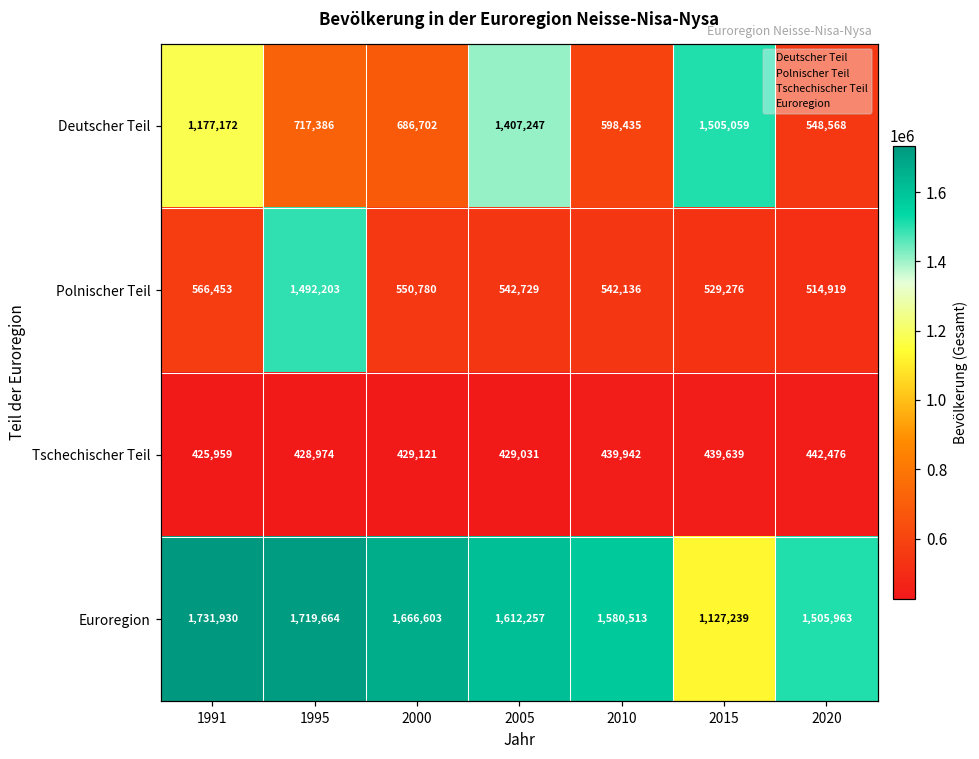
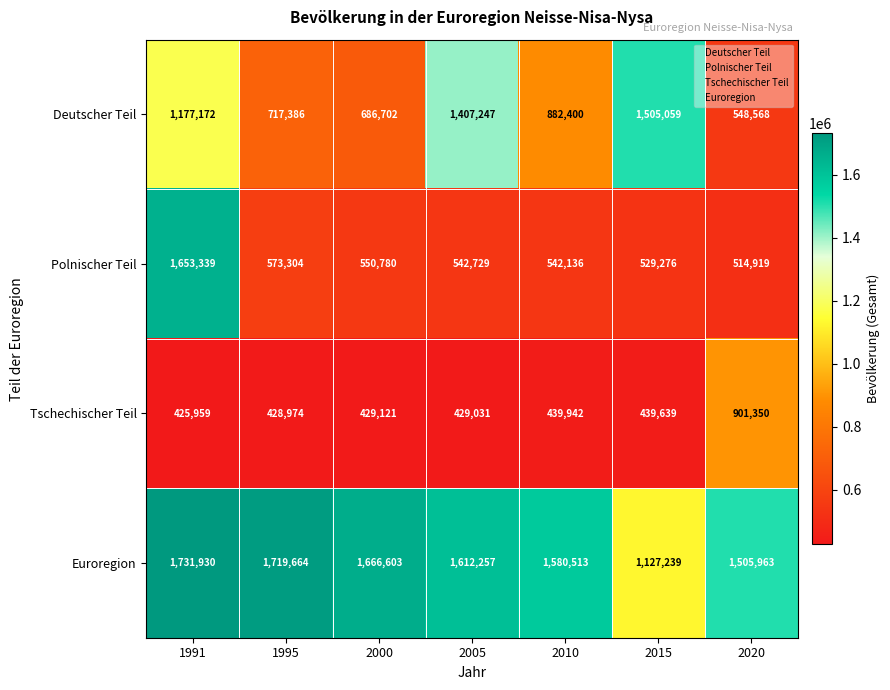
Deutscher Teil, 2010: 598,435 -> 882,400
Polnischer Teil, 1991: 566,453 -> 1,653,339
Polnischer Teil, 1995: 1,492,203 -> 573,304
Tschechischer Teil, 2020: 442,476 -> 901,350
